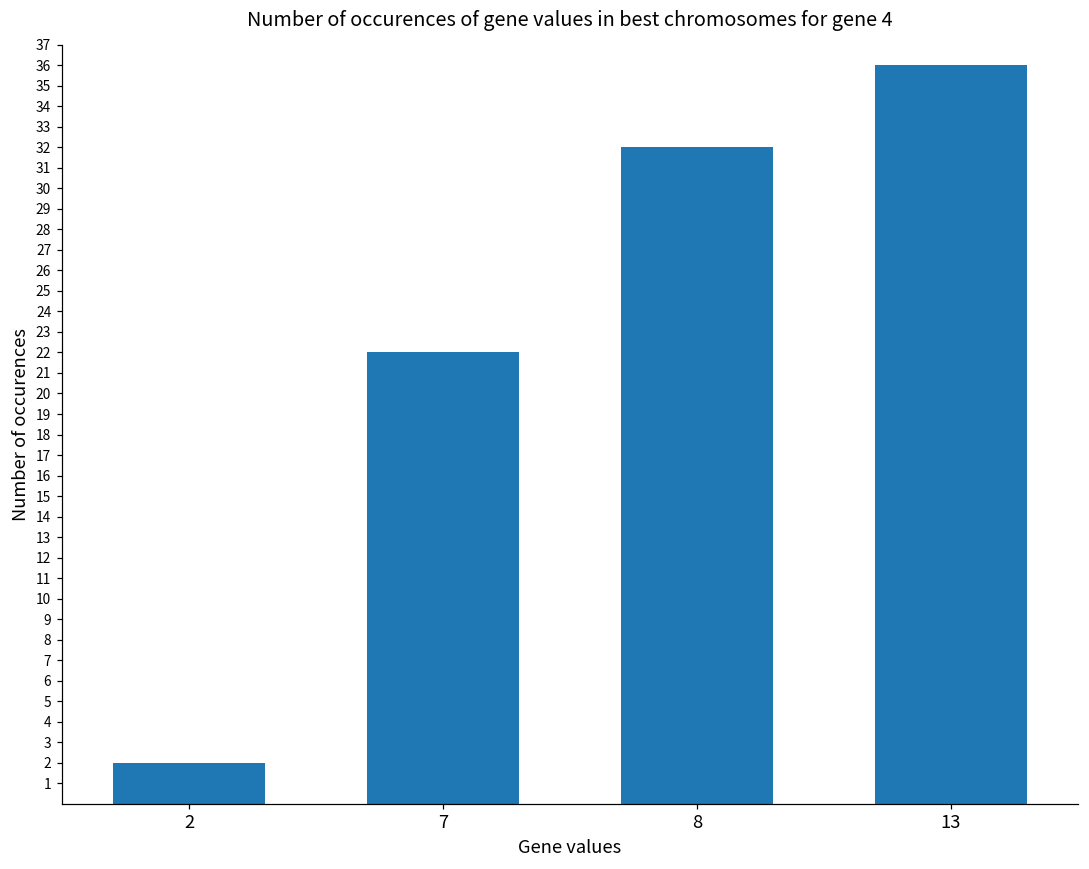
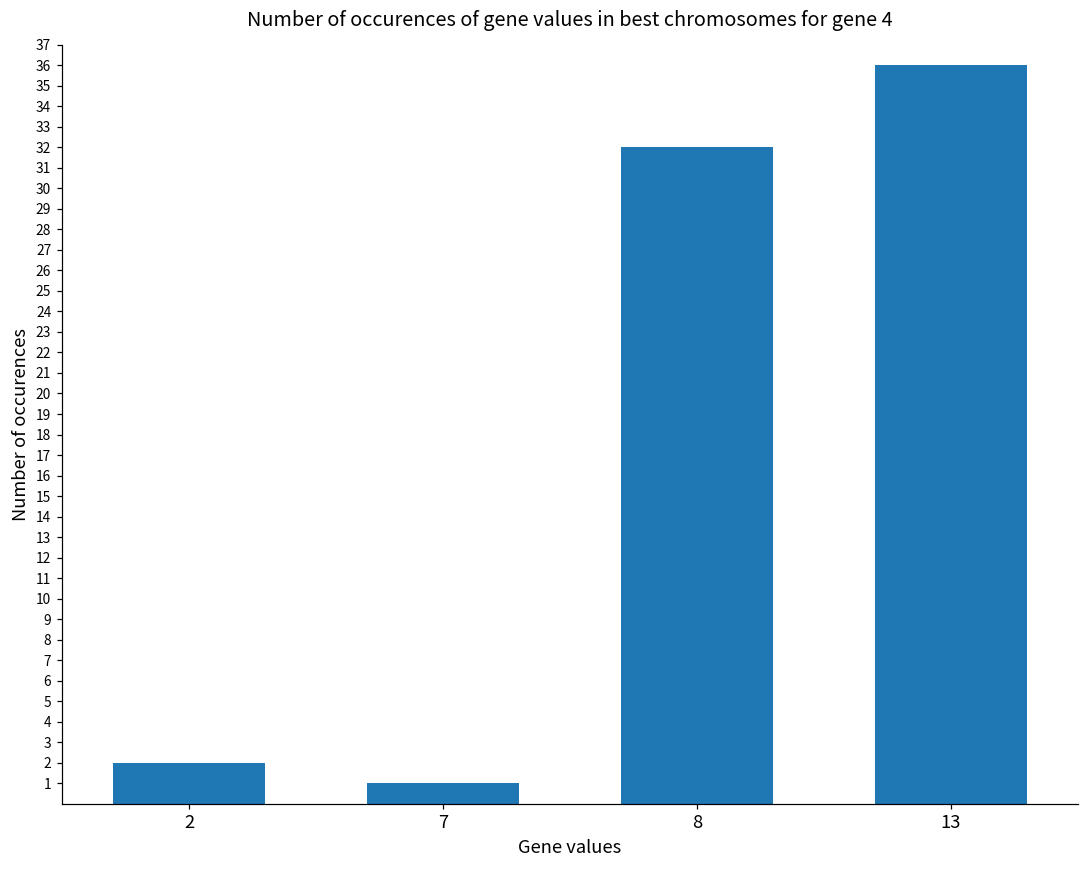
7: 22 -> 1
